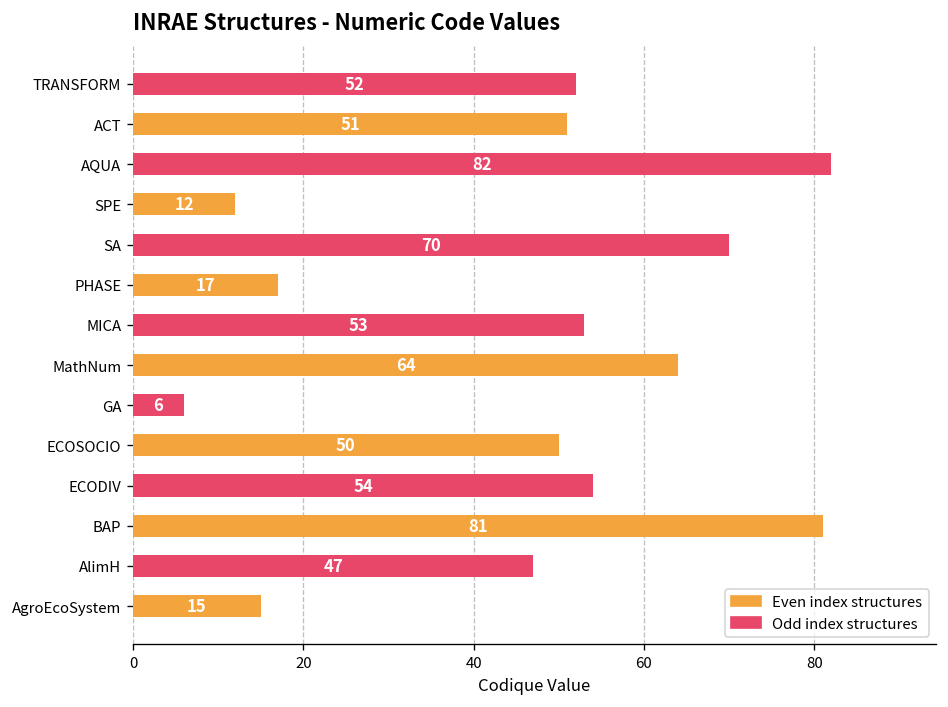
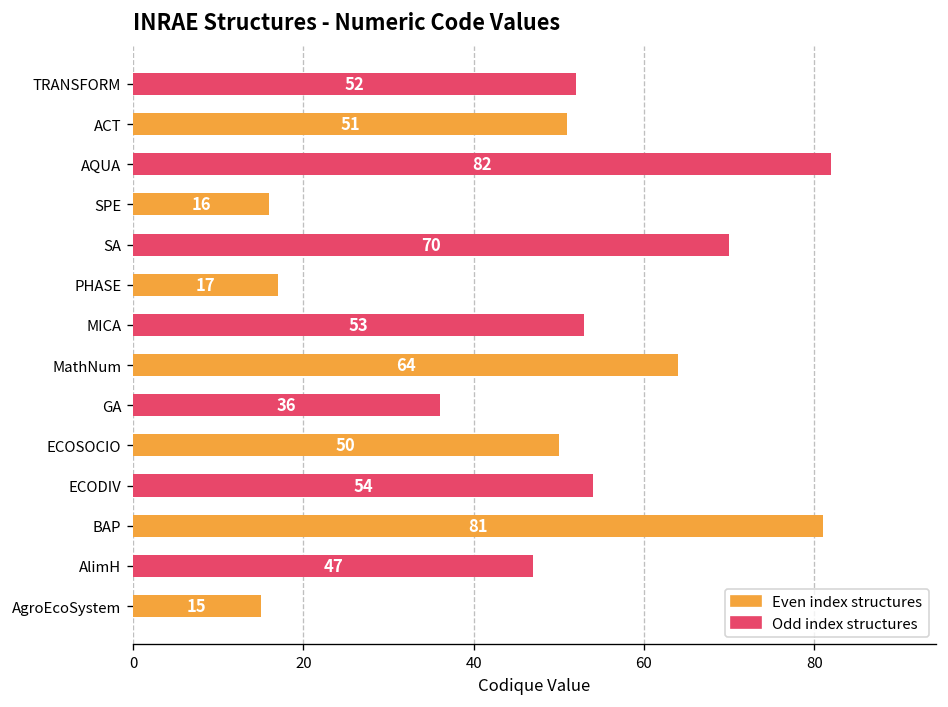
SPE: 12 -> 16
GA: 6 -> 36
